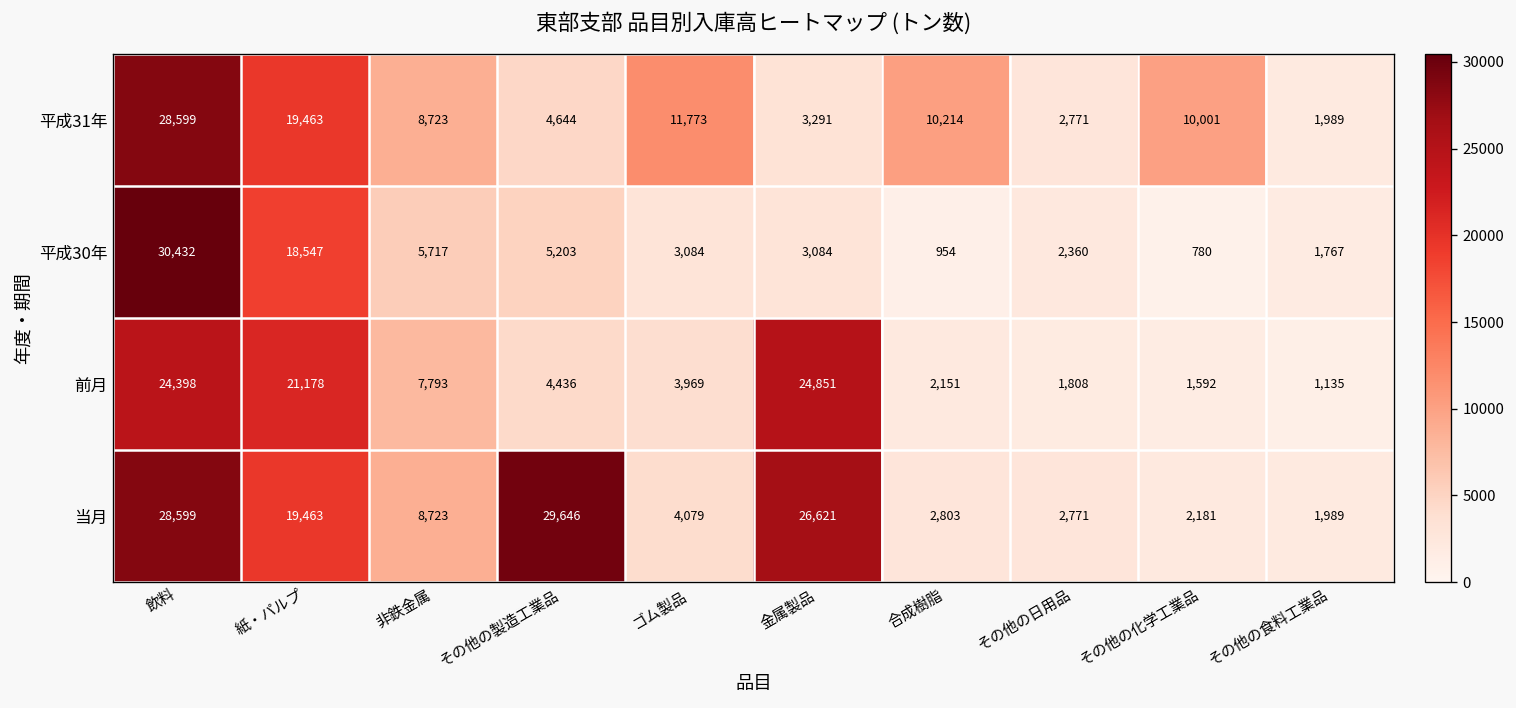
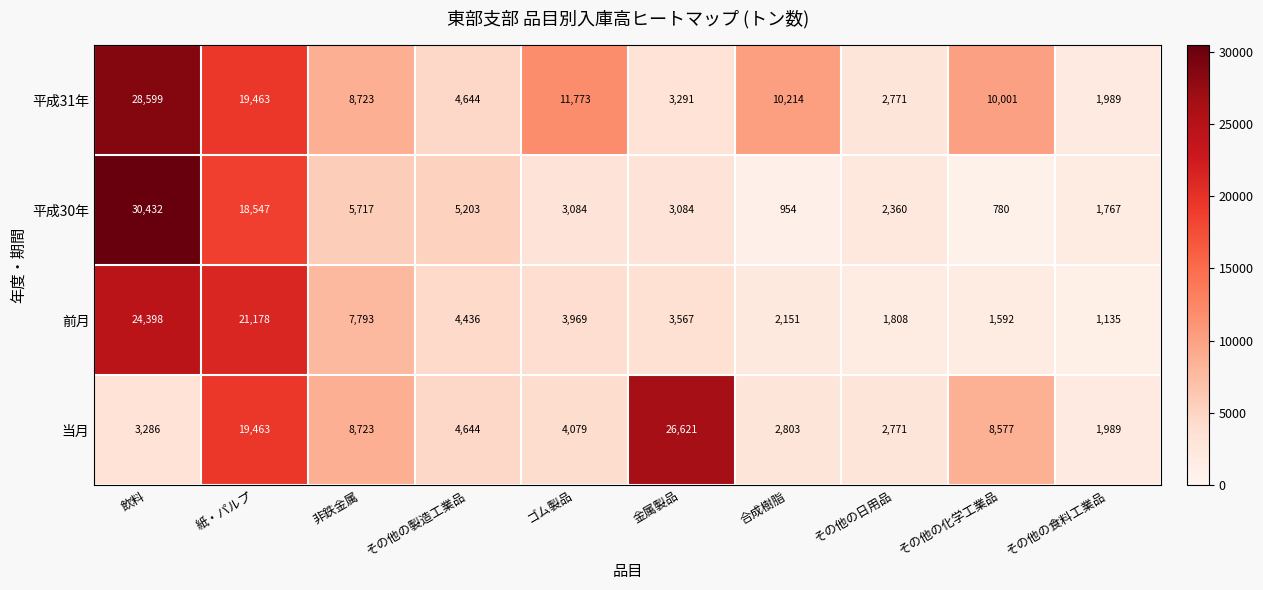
前月, 金属製品: 24,851 -> 3,567
当月, 飲料: 28,599 -> 3,286
当月, その他の製造工業品: 29,646 -> 4,644
当月, その他の化学工業品: 2,181 -> 8,577
